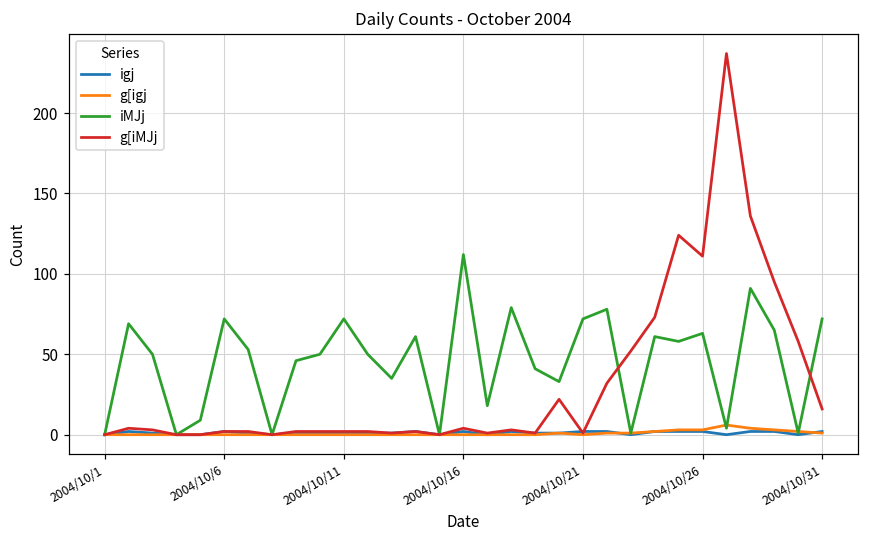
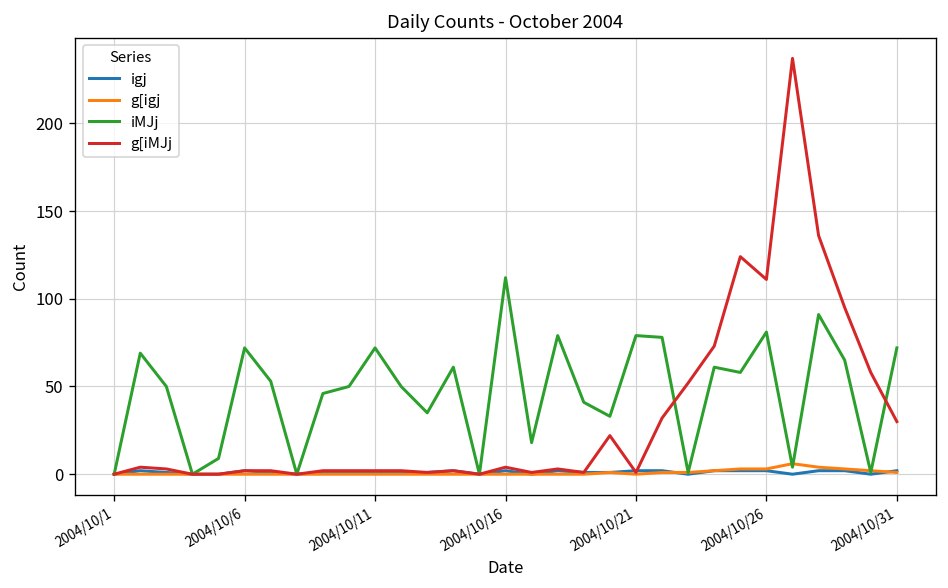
iMJj, 2004/10/21: 72 -> 79
iMJj, 2004/10/26: 63 -> 81
g[iMJj, 2004/10/31: 16 -> 30
